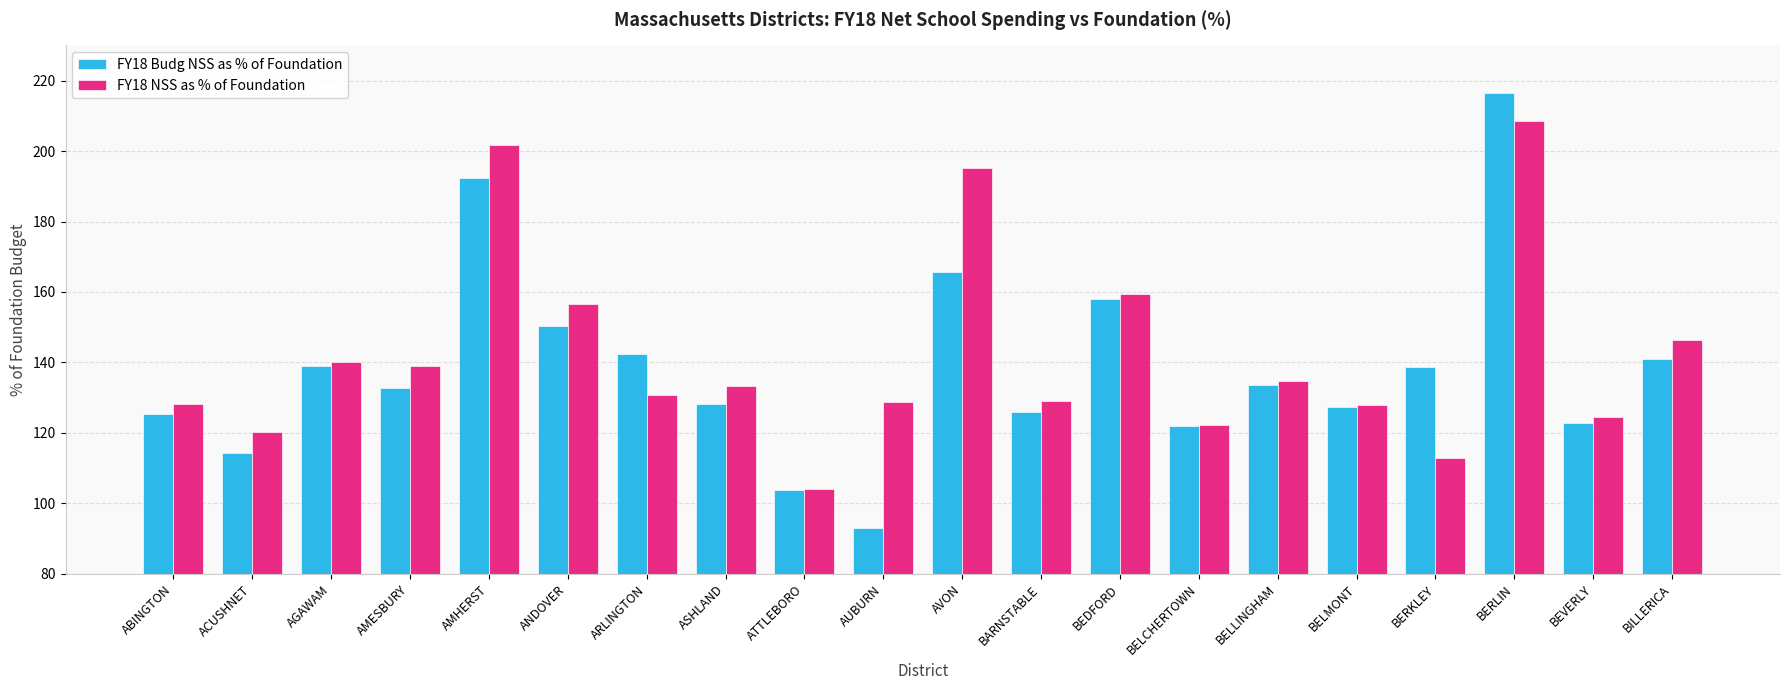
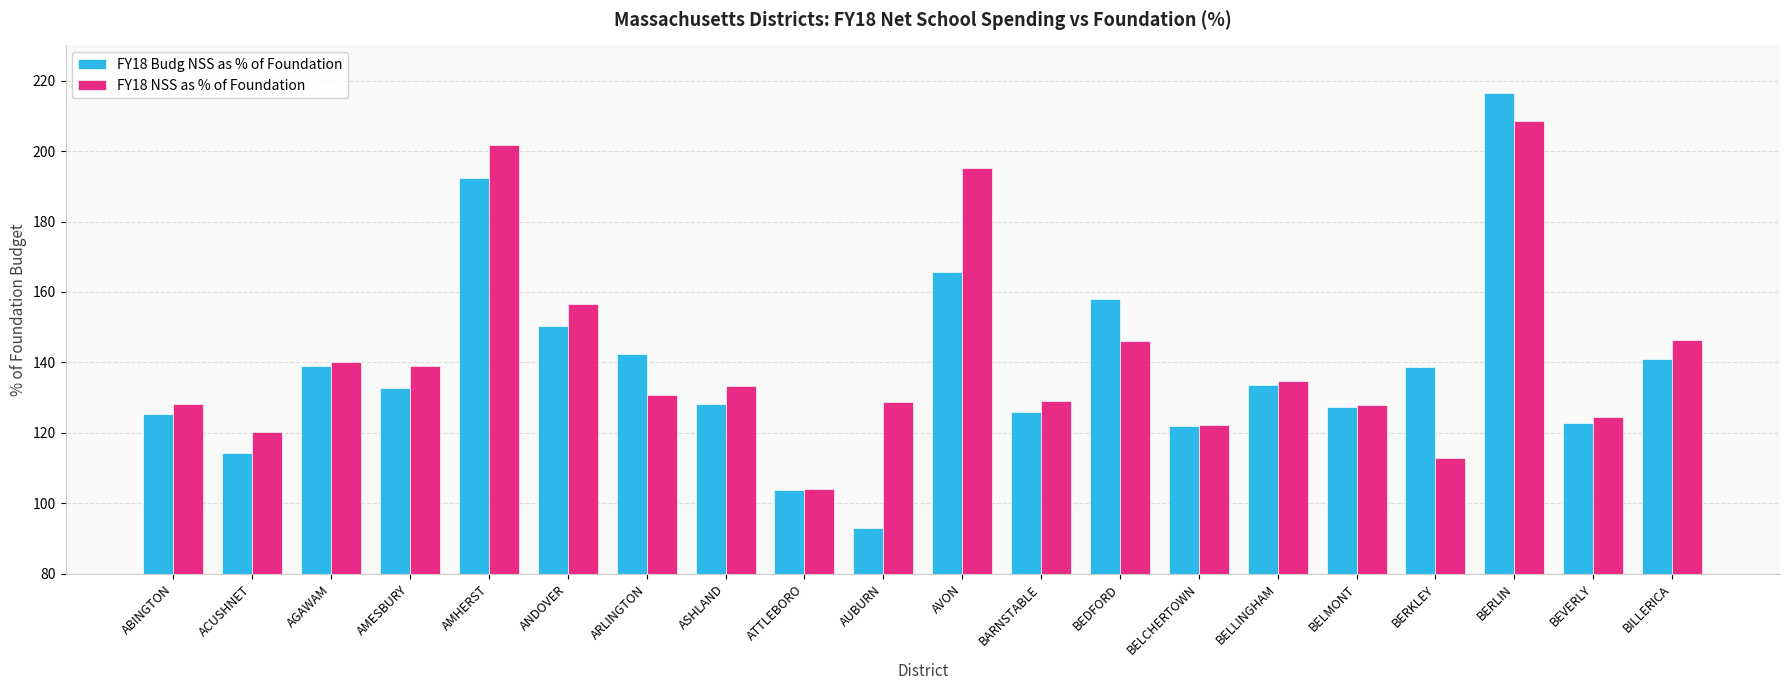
FY18 NSS as % of Foundation, BEDFORD: 160 -> 146
